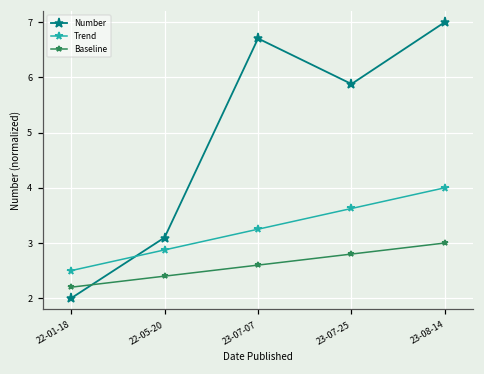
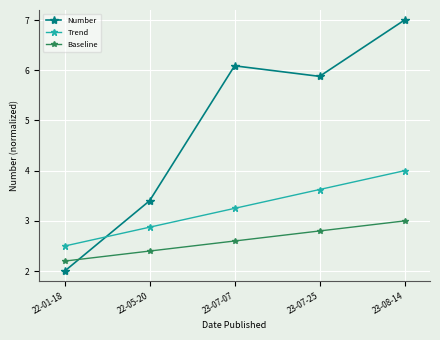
Number, 22-05-20: 3.1 -> 3.4
Number, 23-07-07: 6.7 -> 6.1
